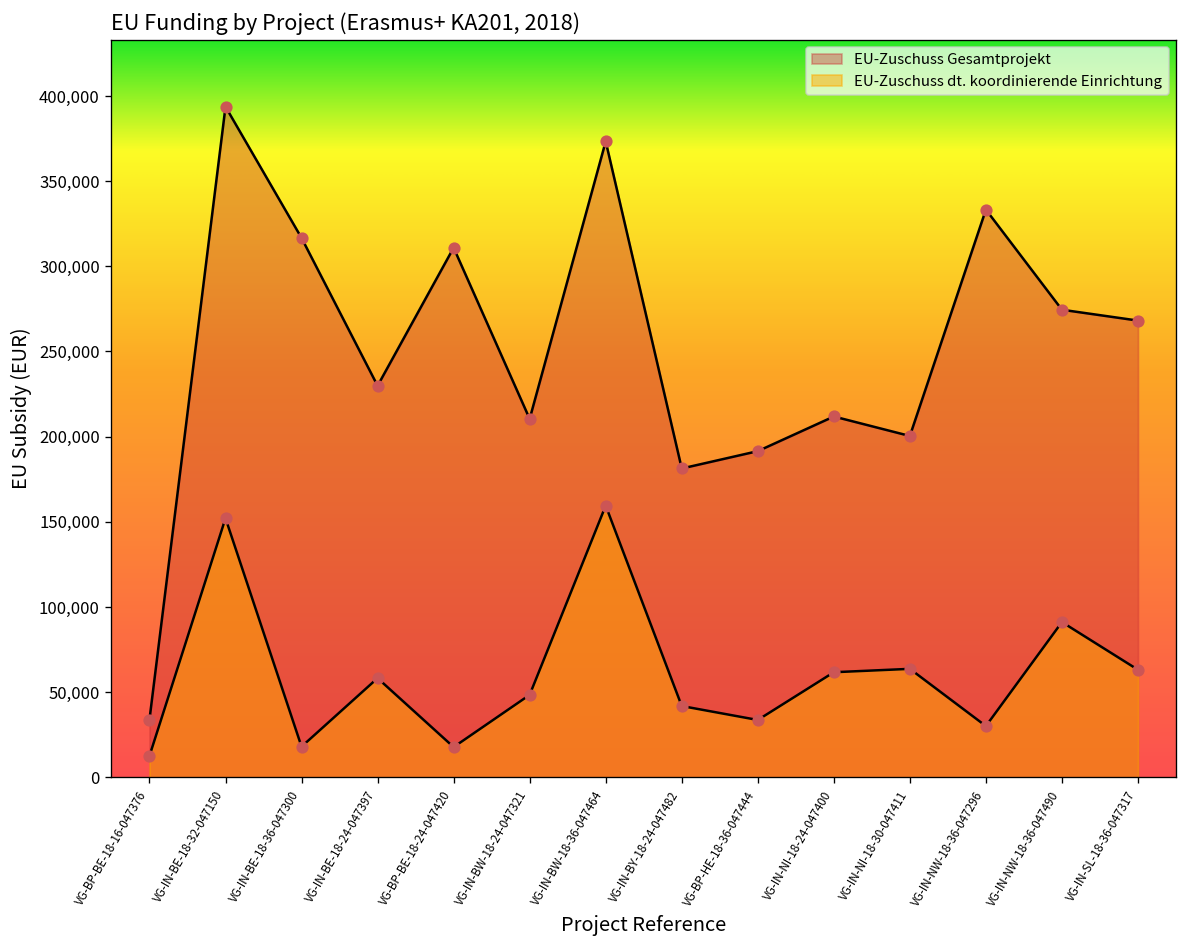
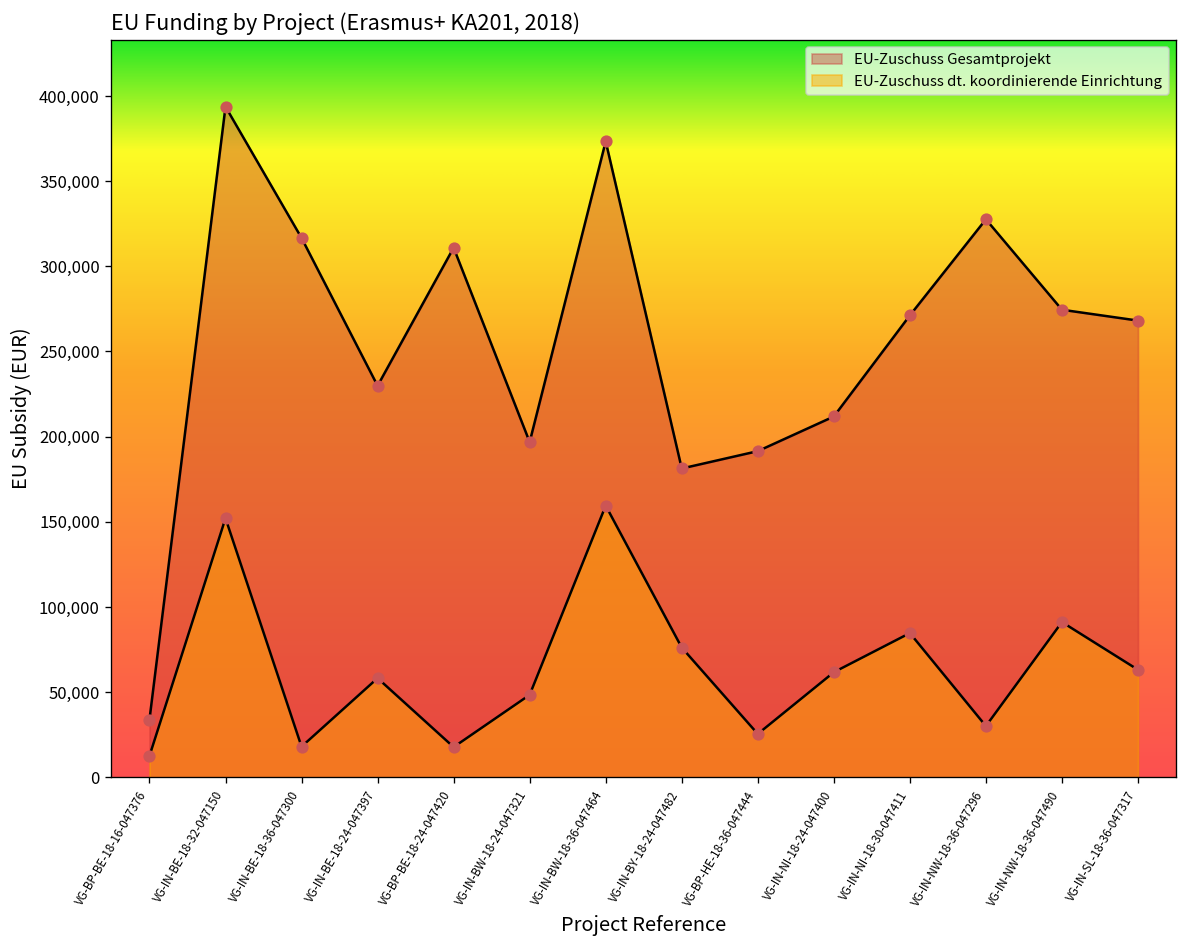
EU-Zuschuss Gesamtprojekt, VG-IN-BW-18-24-047321: 210,000 -> 197,000
EU-Zuschuss dt. koordinierende Einrichtung, VG-IN-BY-18-24-047482: 42,000 -> 76,000
EU-Zuschuss dt. koordinierende Einrichtung, VG-BP-HE-18-36-047444: 34,000 -> 25,000
EU-Zuschuss Gesamtprojekt, VG-IN-NI-18-30-047411: 200,000 -> 271,000
EU-Zuschuss dt. koordinierende Einrichtung, VG-IN-NI-18-30-047411: 64,000 -> 85,000
EU-Zuschuss Gesamtprojekt, VG-IN-NW-18-36-047296: 333,000 -> 328,000
